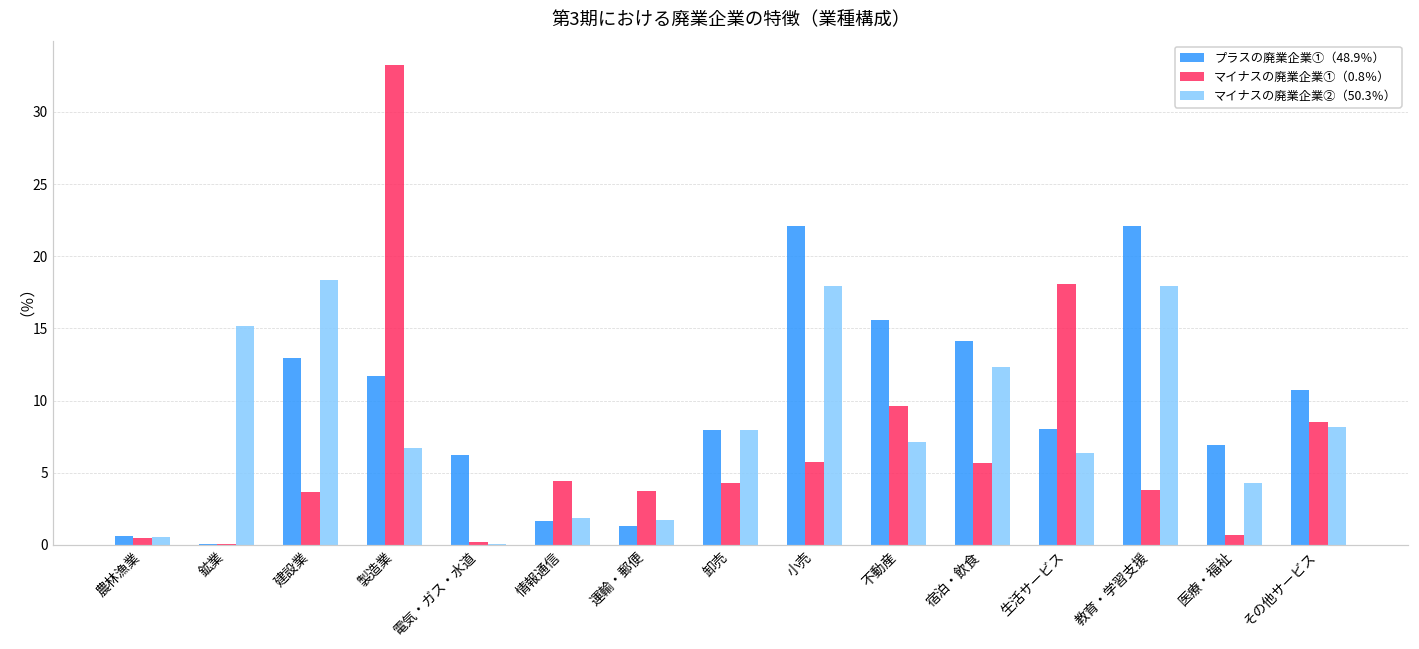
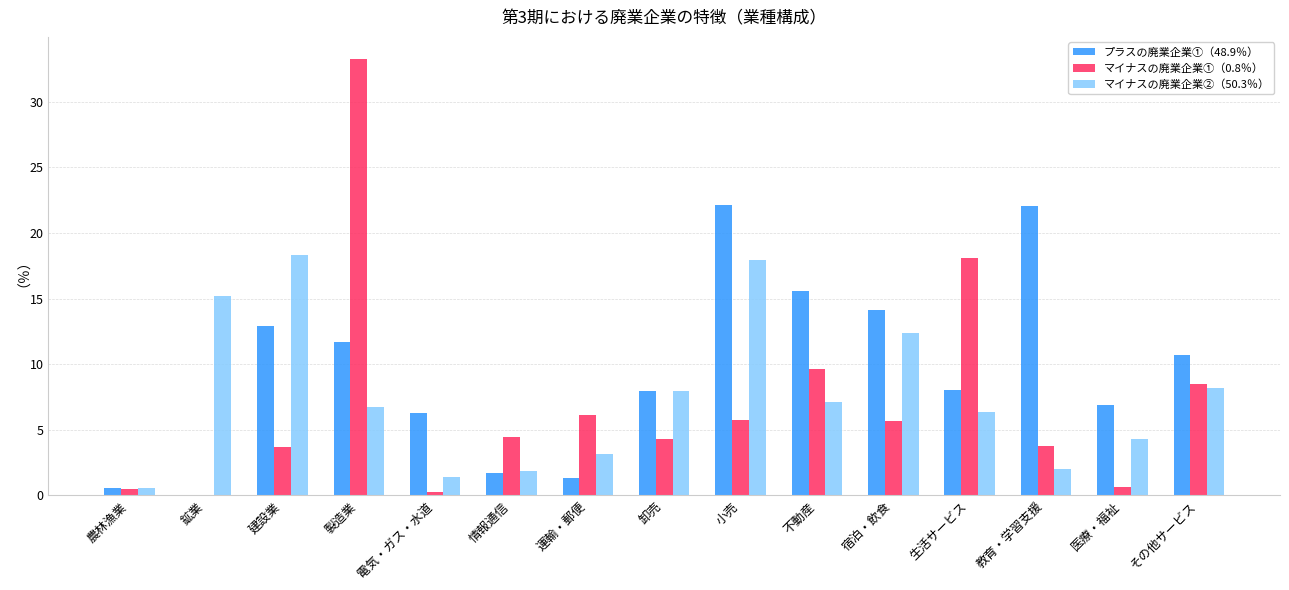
マイナスの廃業企業②（50.3％）, 電気・ガス・水道: 0.0 -> 1.4
マイナスの廃業企業①（0.8％）, 運輸・郵便: 3.7 -> 6.1
マイナスの廃業企業②（50.3％）, 運輸・郵便: 1.7 -> 3.2
マイナスの廃業企業②（50.3％）, 教育・学習支援: 17.9 -> 2.0
